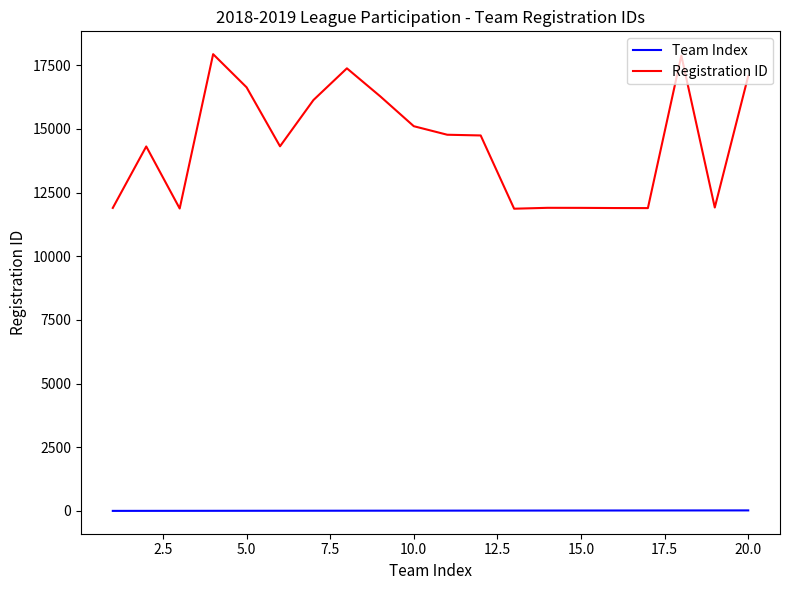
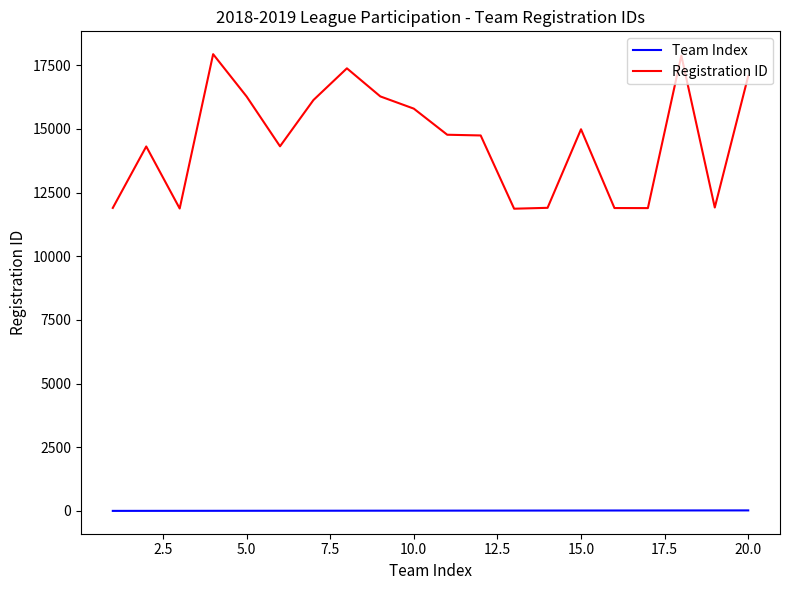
Registration ID, 5.0: 16600 -> 16300
Registration ID, 10.0: 15100 -> 15800
Registration ID, 15.0: 11900 -> 15000
